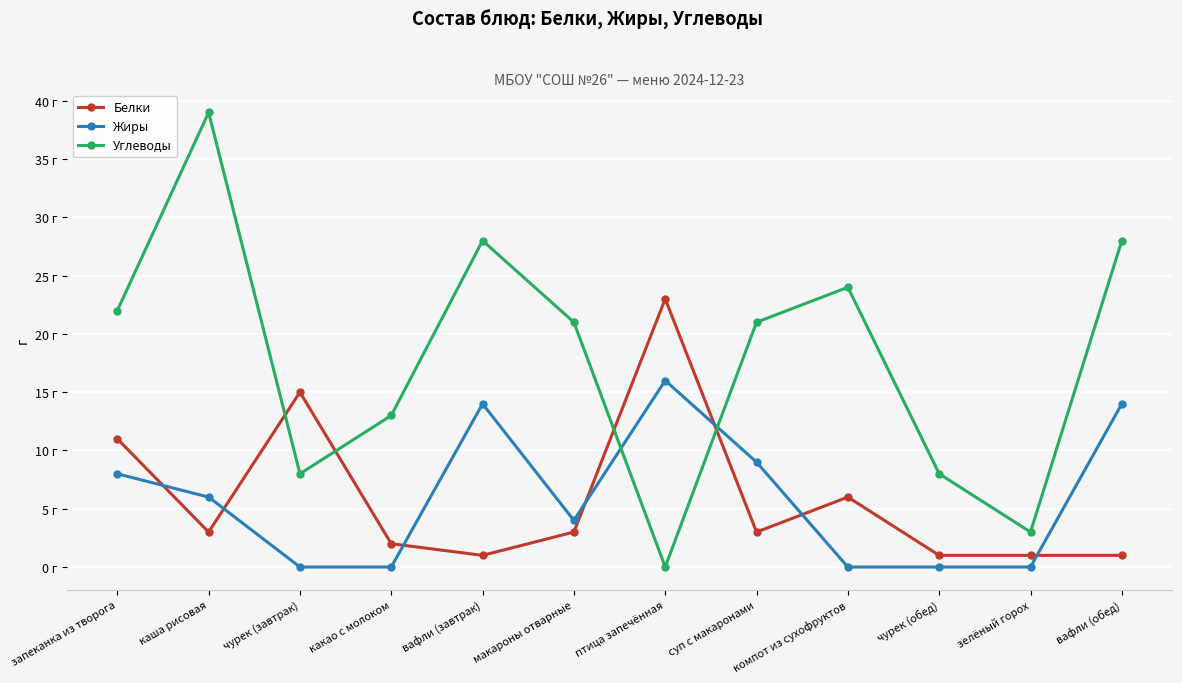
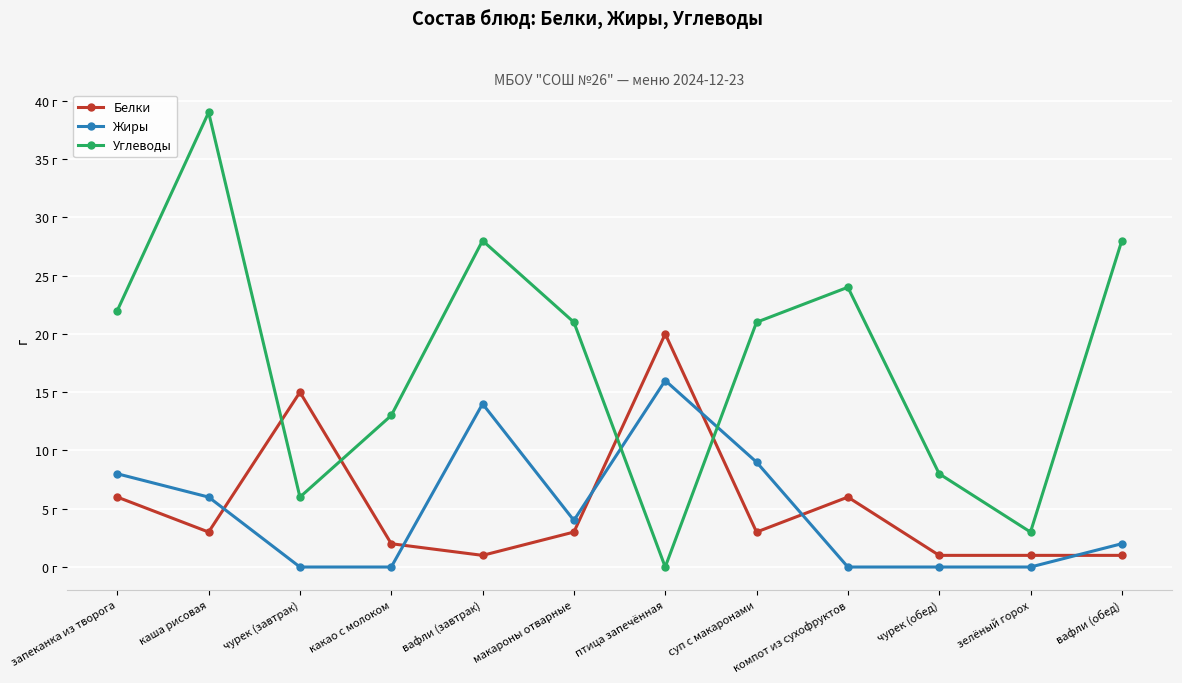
Белки, запеканка из творога: 11 г -> 6 г
Углеводы, чурек (завтрак): 8 г -> 6 г
Белки, птица запечённая: 23 г -> 20 г
Жиры, вафли (обед): 14 г -> 2 г
